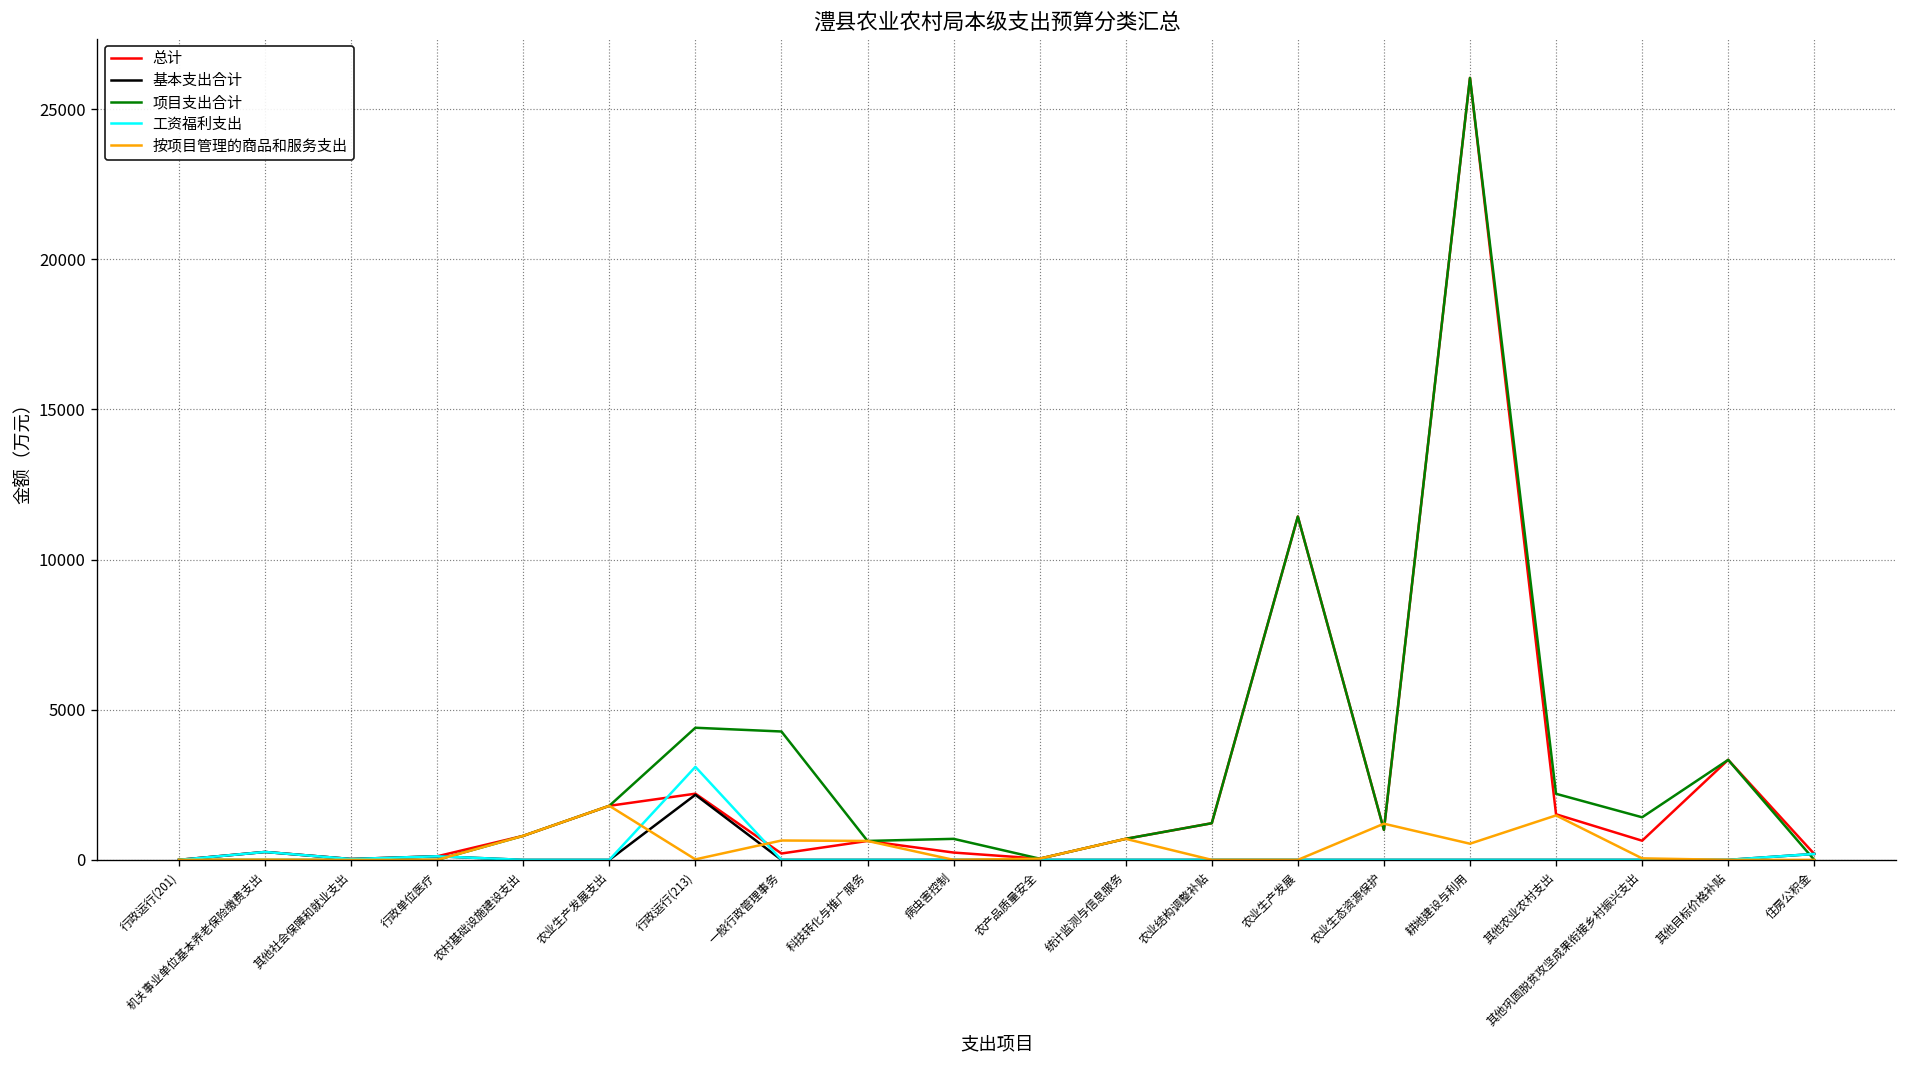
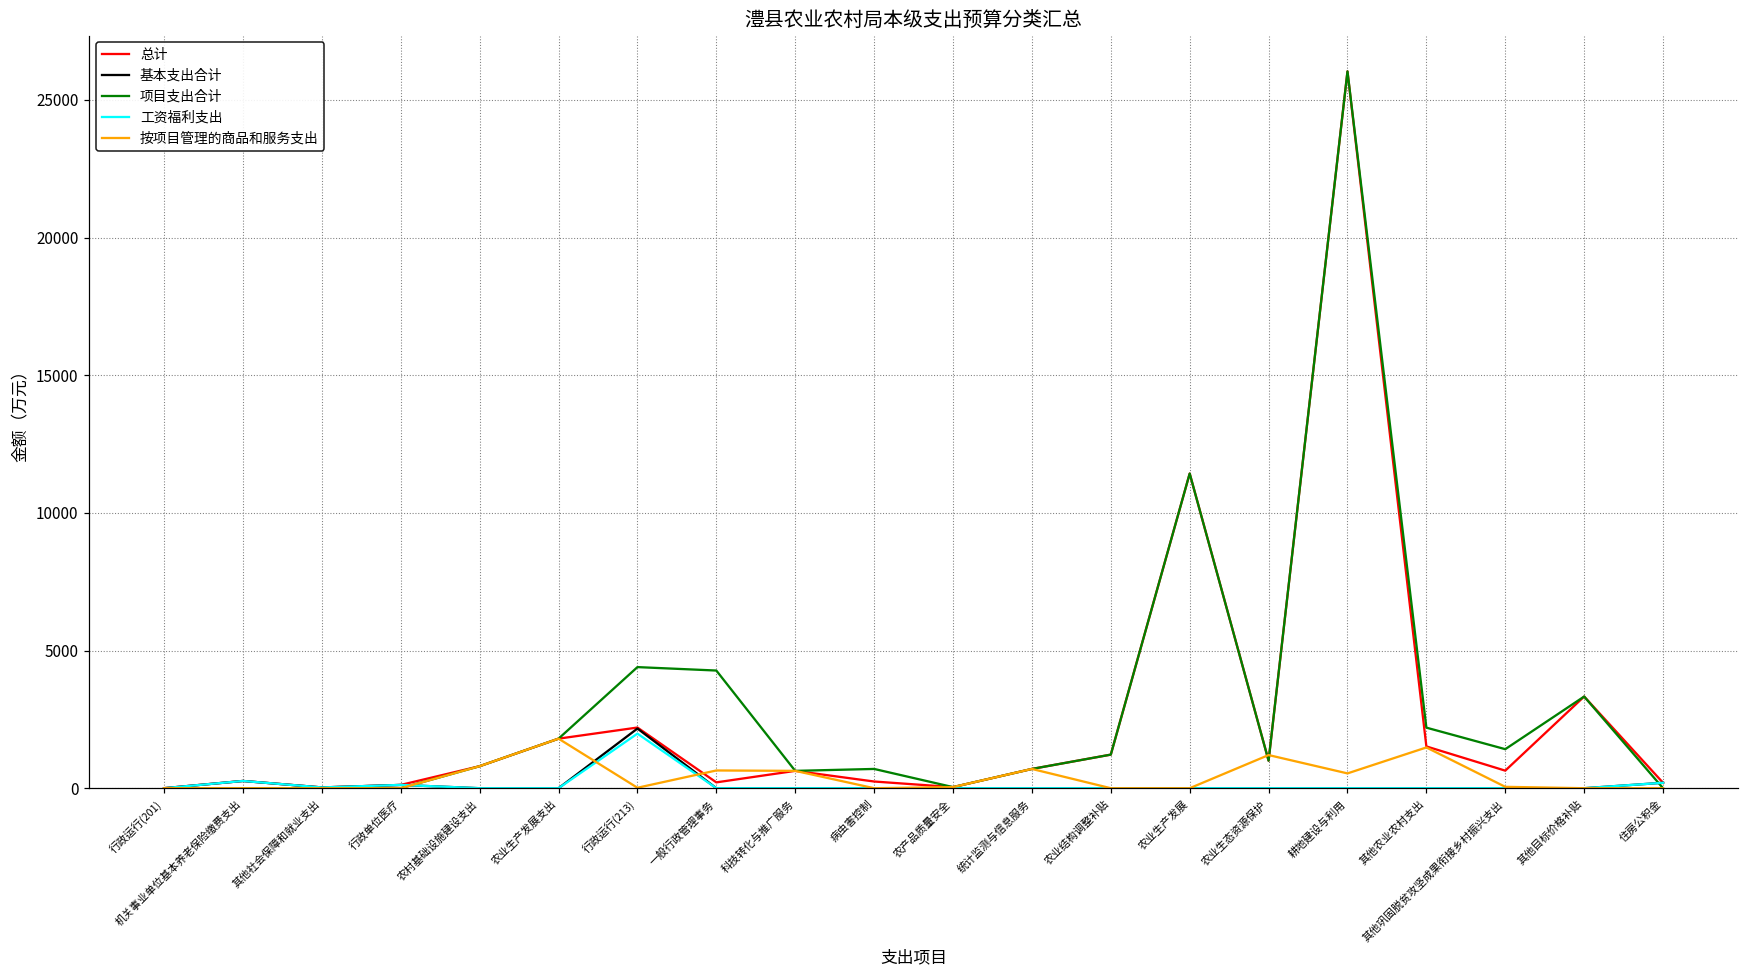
工资福利支出, 行政运行(213): 3100 -> 2000
